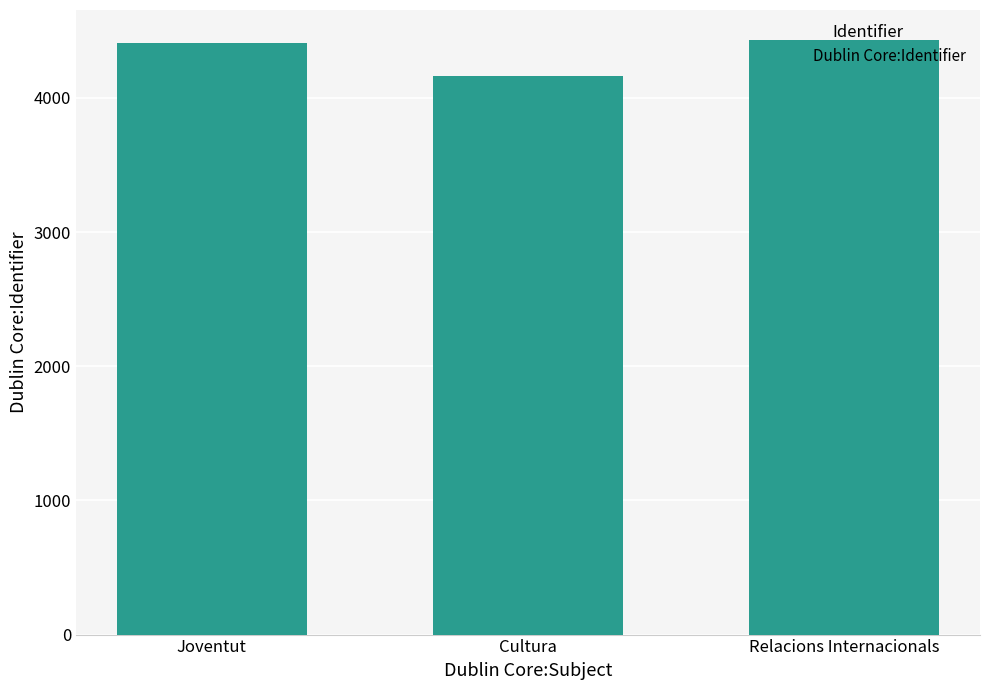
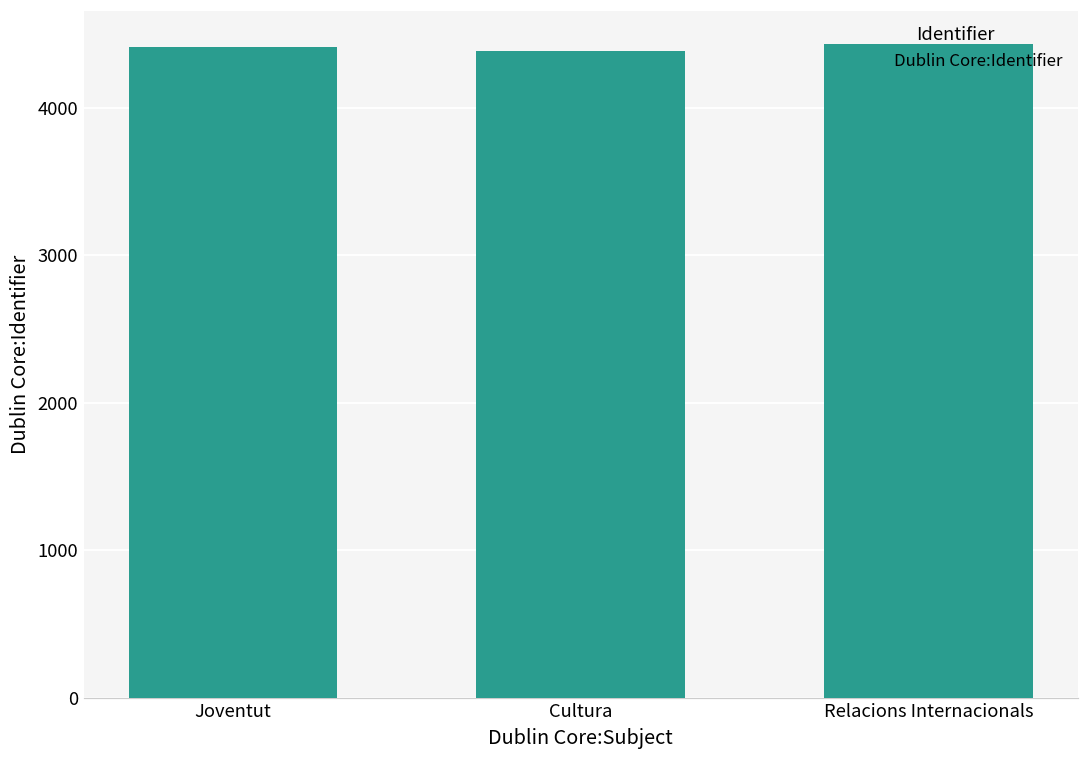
Cultura: 4160 -> 4380
